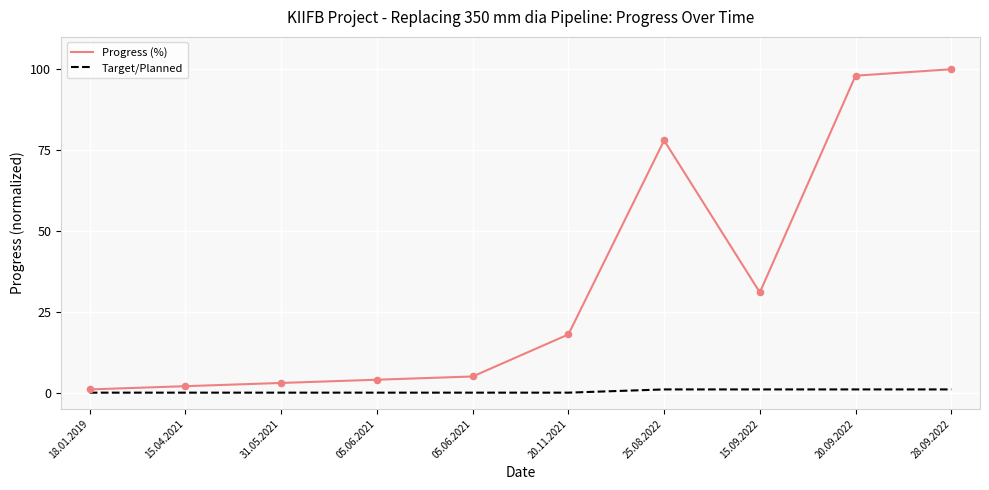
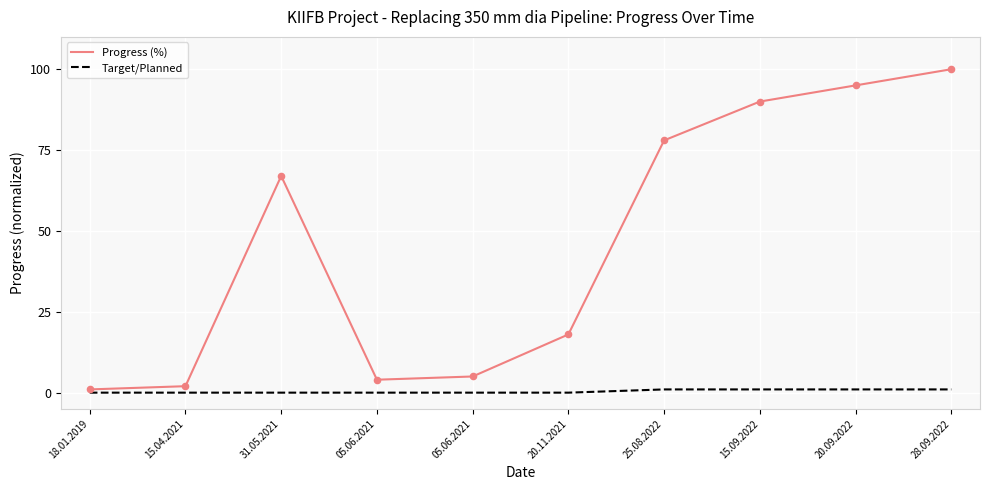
Progress (%), 31.05.2021: 3 -> 67
Progress (%), 15.09.2022: 31 -> 90
Progress (%), 20.09.2022: 98 -> 95
